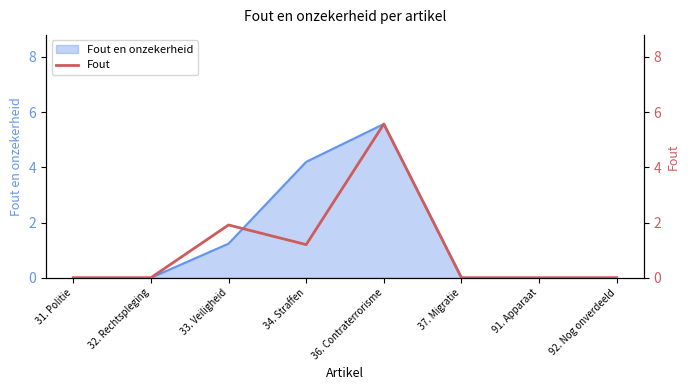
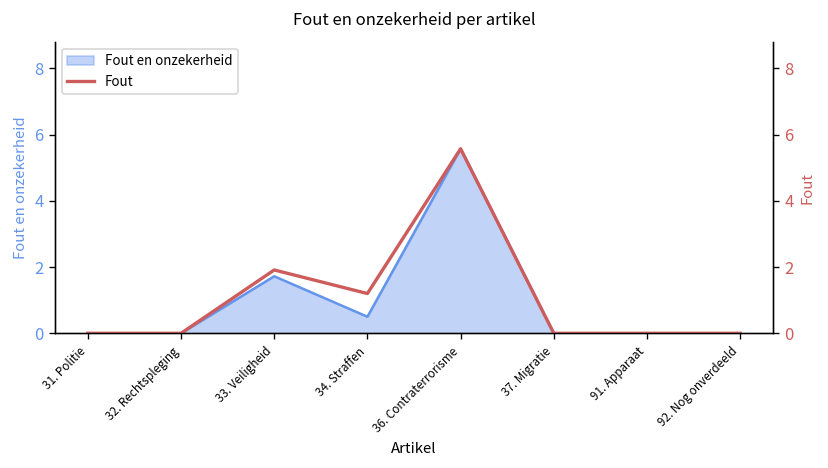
Fout en onzekerheid, 33. Veiligheid: 1.2 -> 1.7
Fout en onzekerheid, 34. Straffen: 4.2 -> 0.5
